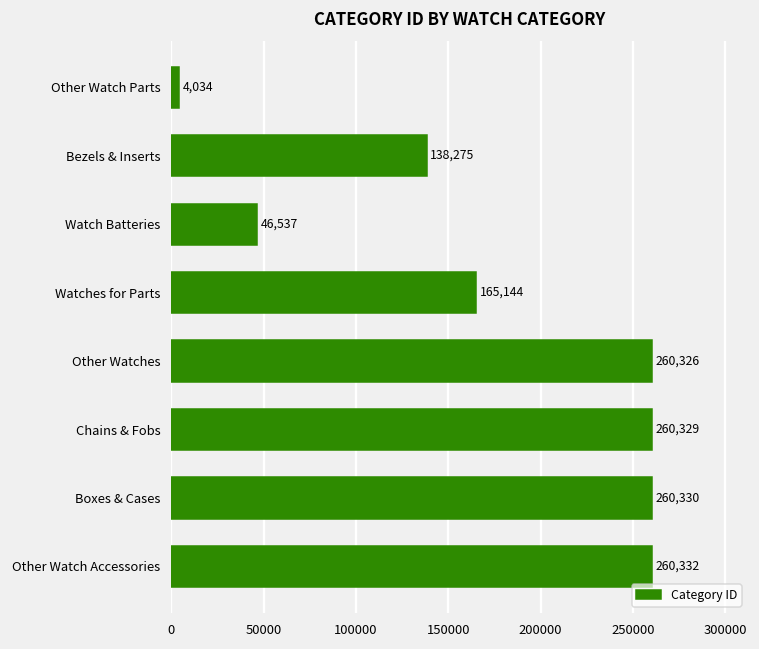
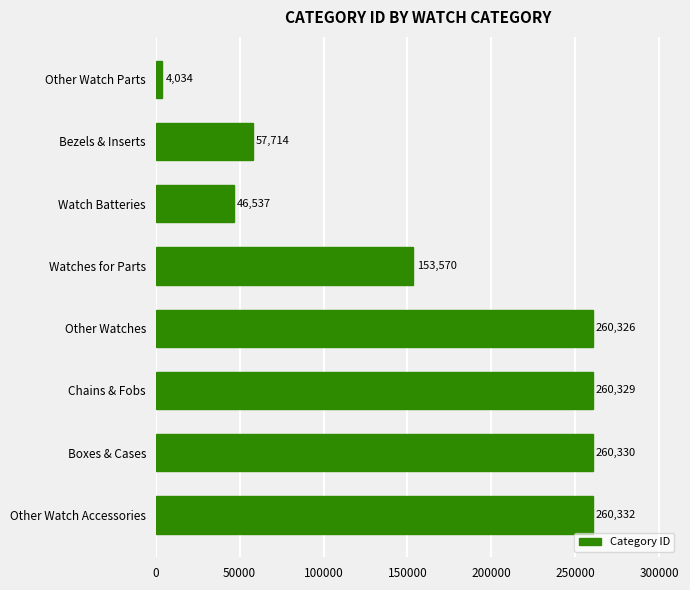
Bezels & Inserts: 138,275 -> 57,714
Watches for Parts: 165,144 -> 153,570
